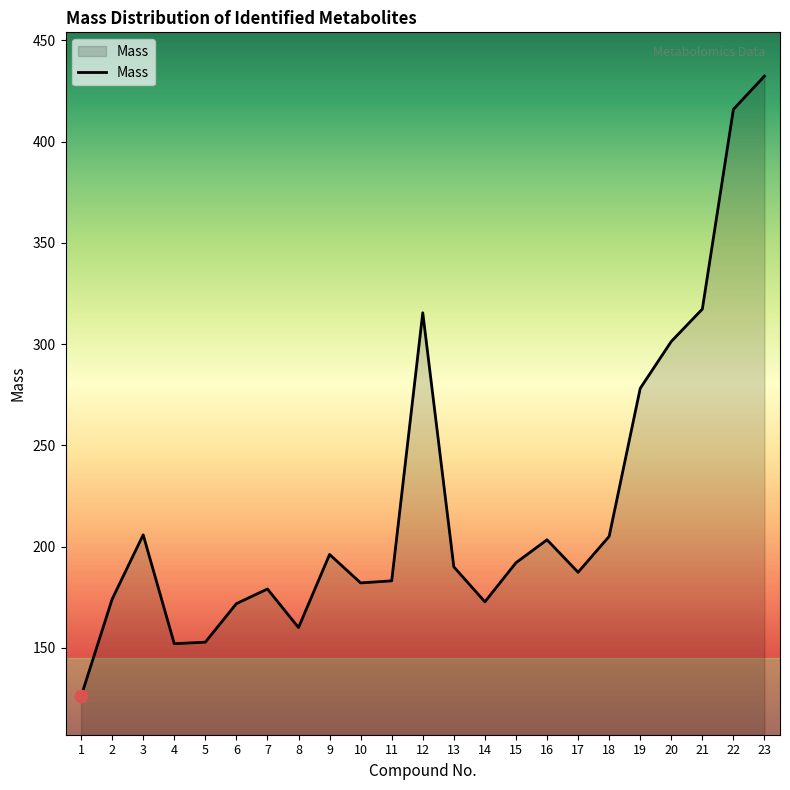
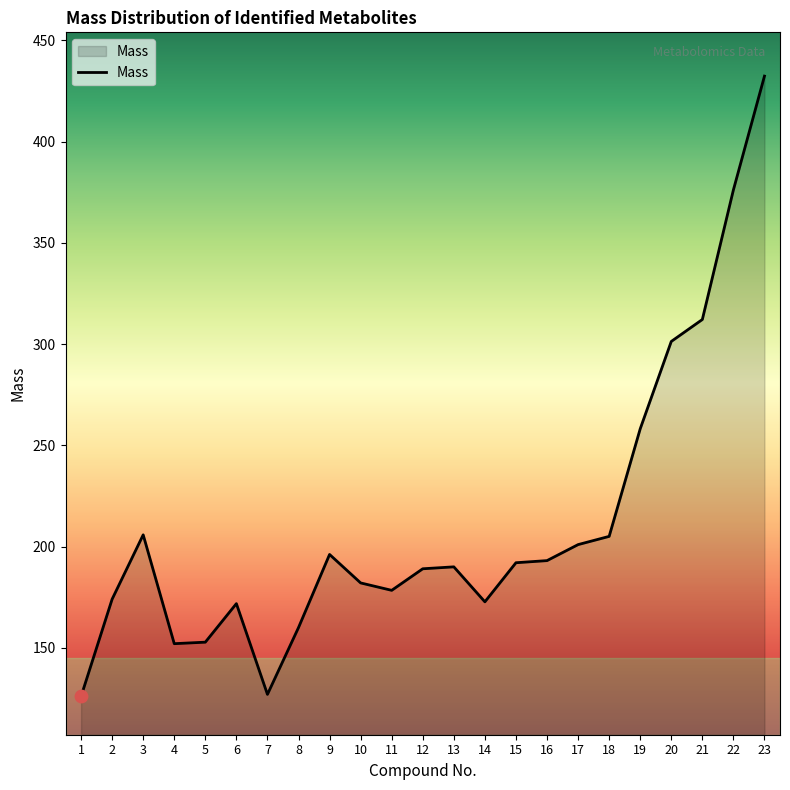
Mass, 7: 179 -> 127
Mass, 11: 183 -> 178
Mass, 12: 315 -> 189
Mass, 16: 203 -> 193
Mass, 17: 187 -> 201
Mass, 19: 278 -> 258
Mass, 21: 317 -> 312
Mass, 22: 416 -> 376
